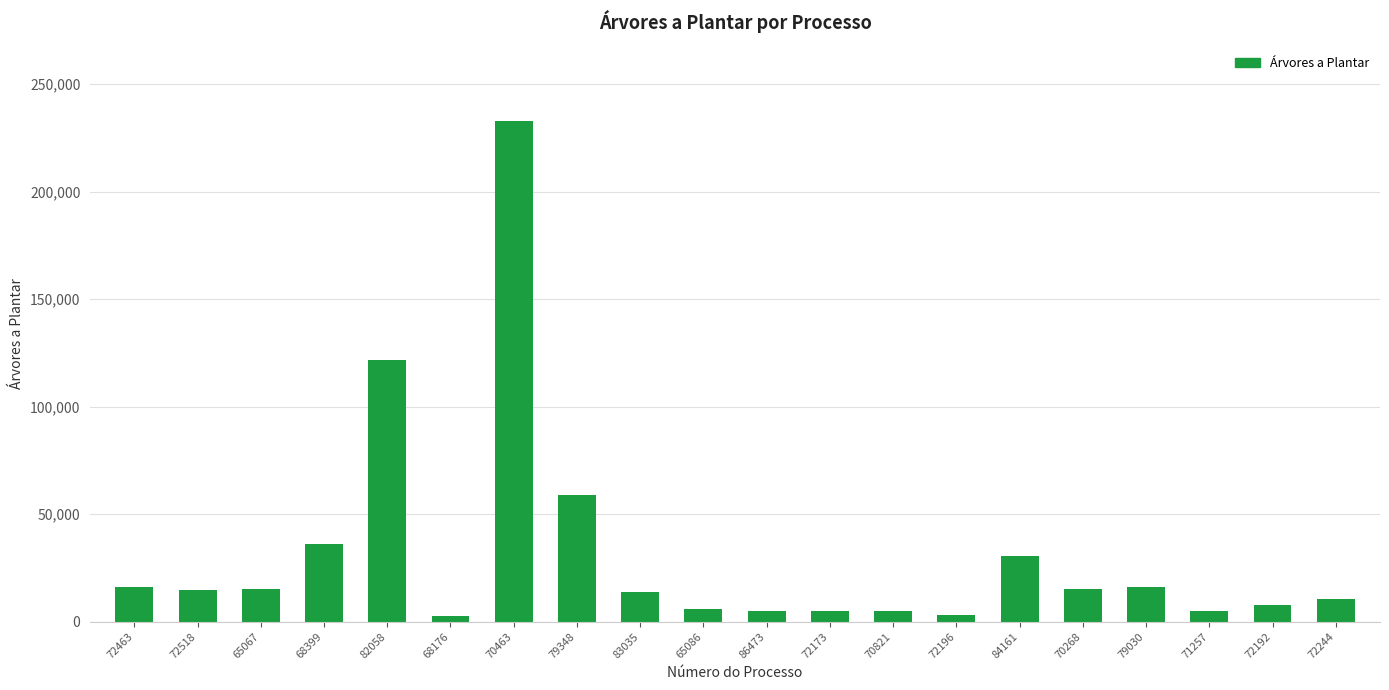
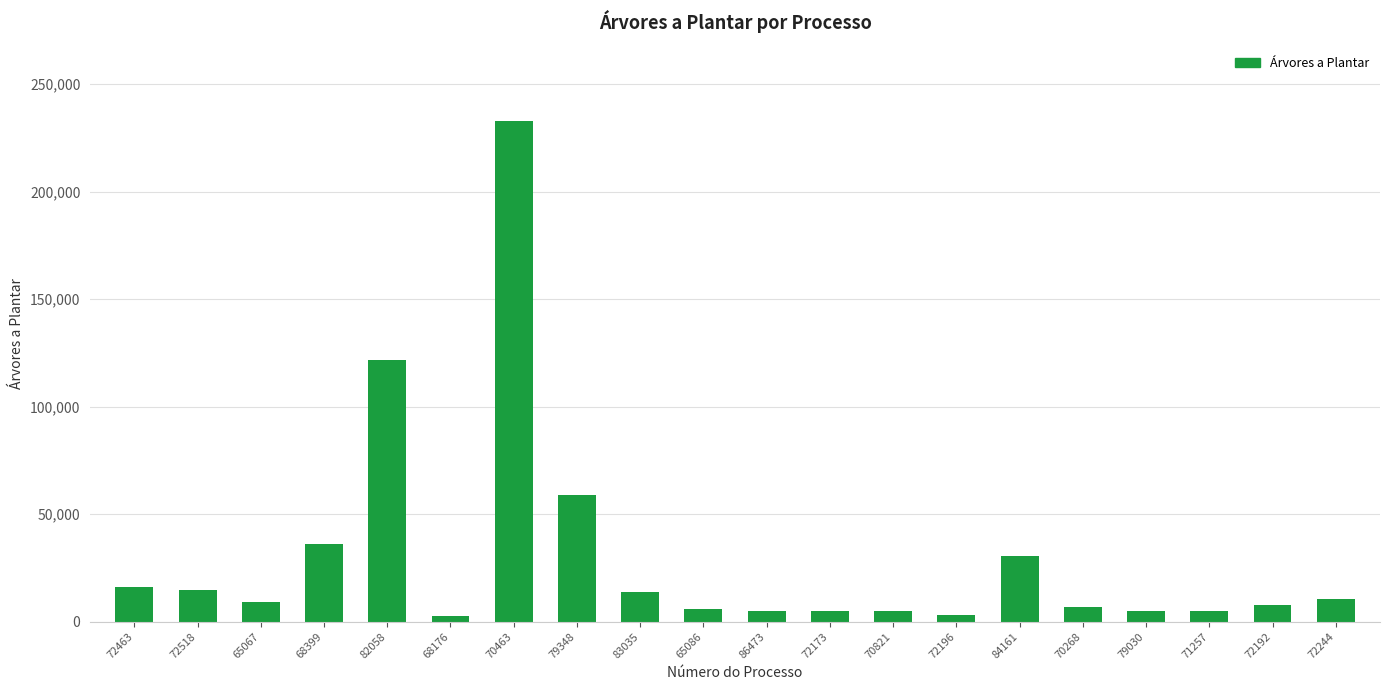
65067: 15,000 -> 9,000
70268: 15,000 -> 7,000
79030: 16,000 -> 5,000
